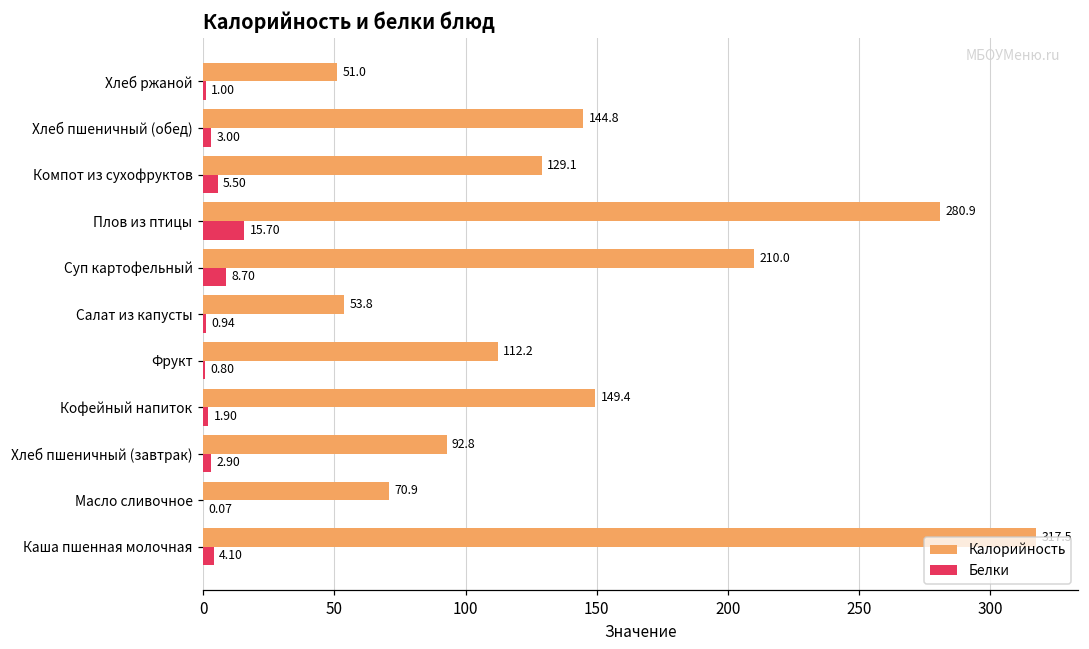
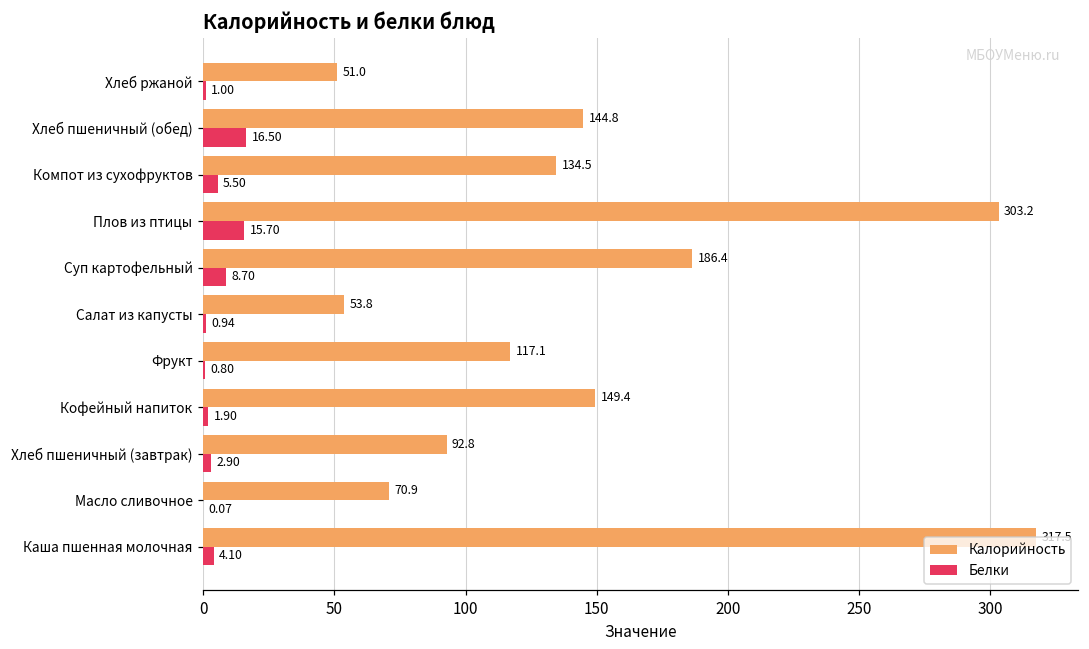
Белки, Хлеб пшеничный (обед): 3.00 -> 16.50
Калорийность, Компот из сухофруктов: 129.1 -> 134.5
Калорийность, Плов из птицы: 280.9 -> 303.2
Калорийность, Суп картофельный: 210.0 -> 186.4
Калорийность, Фрукт: 112.2 -> 117.1
